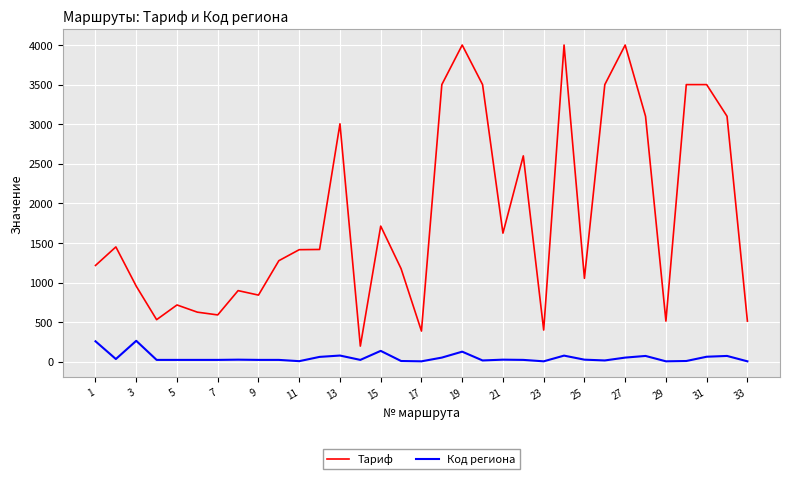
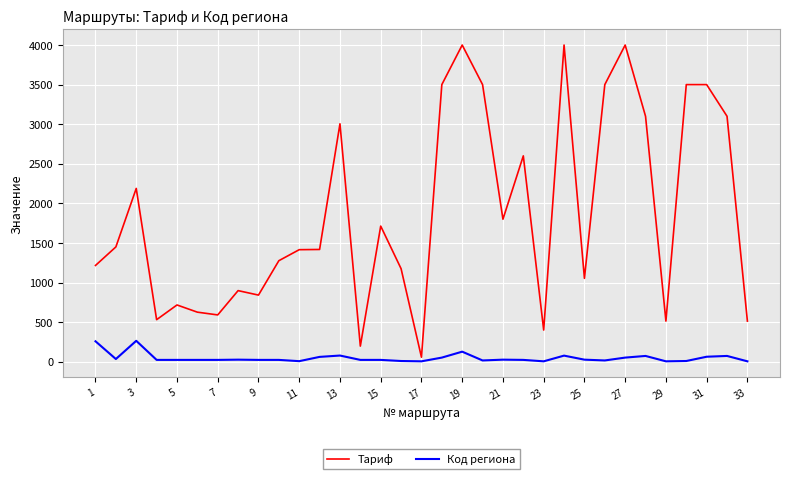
Тариф, 3: 1000 -> 2200
Код региона, 15: 100 -> 0
Тариф, 17: 400 -> 100
Тариф, 21: 1600 -> 1800
